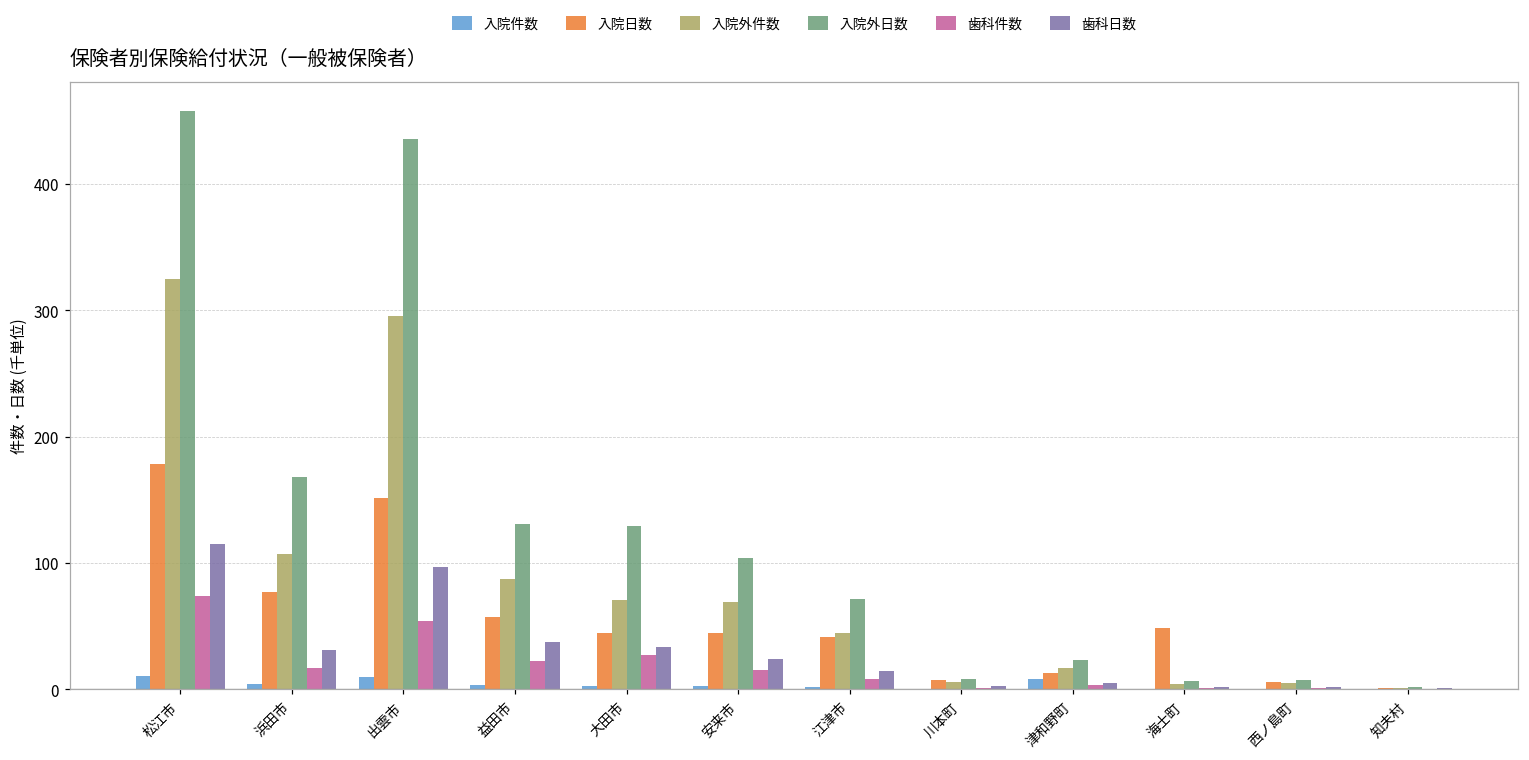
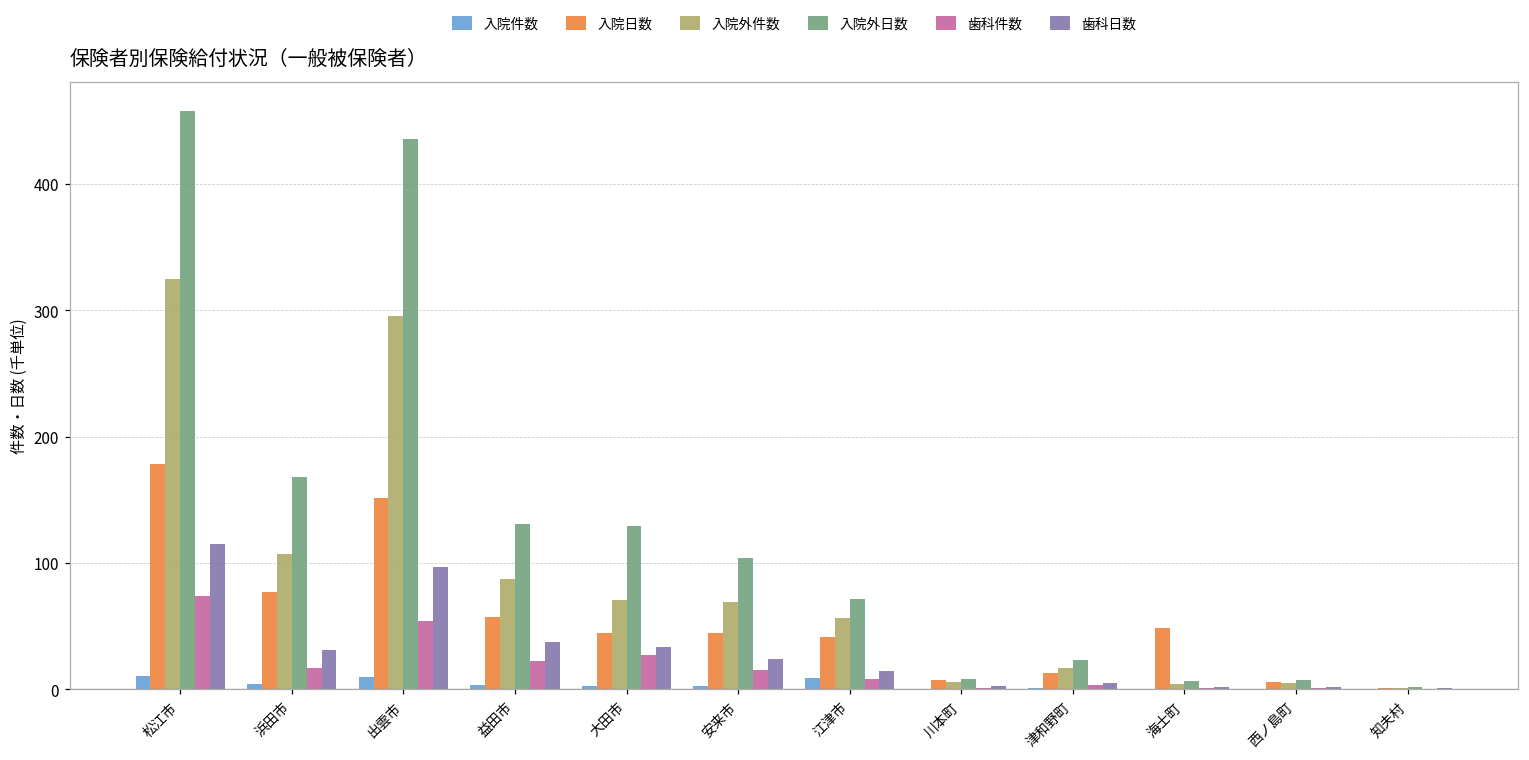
入院件数, 江津市: 2 -> 9
入院外件数, 江津市: 45 -> 57
入院件数, 津和野町: 8 -> 1
